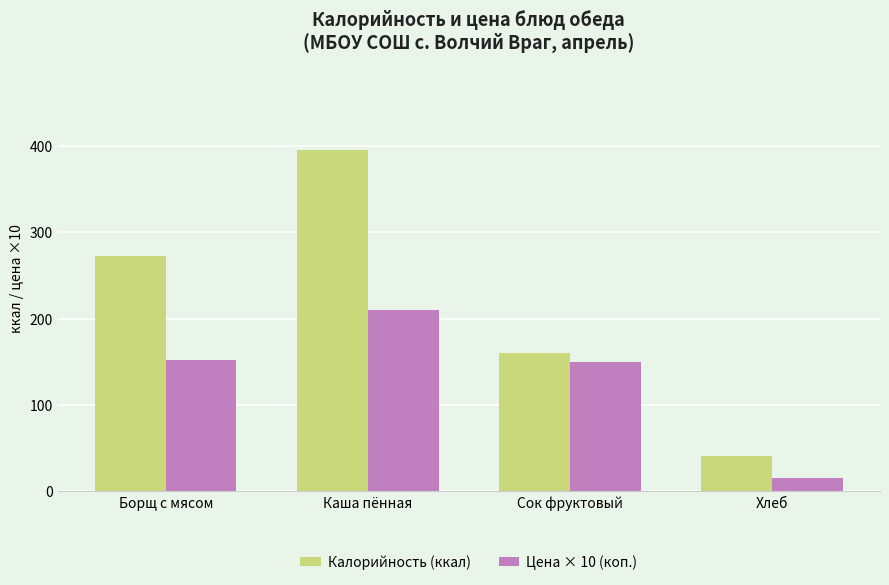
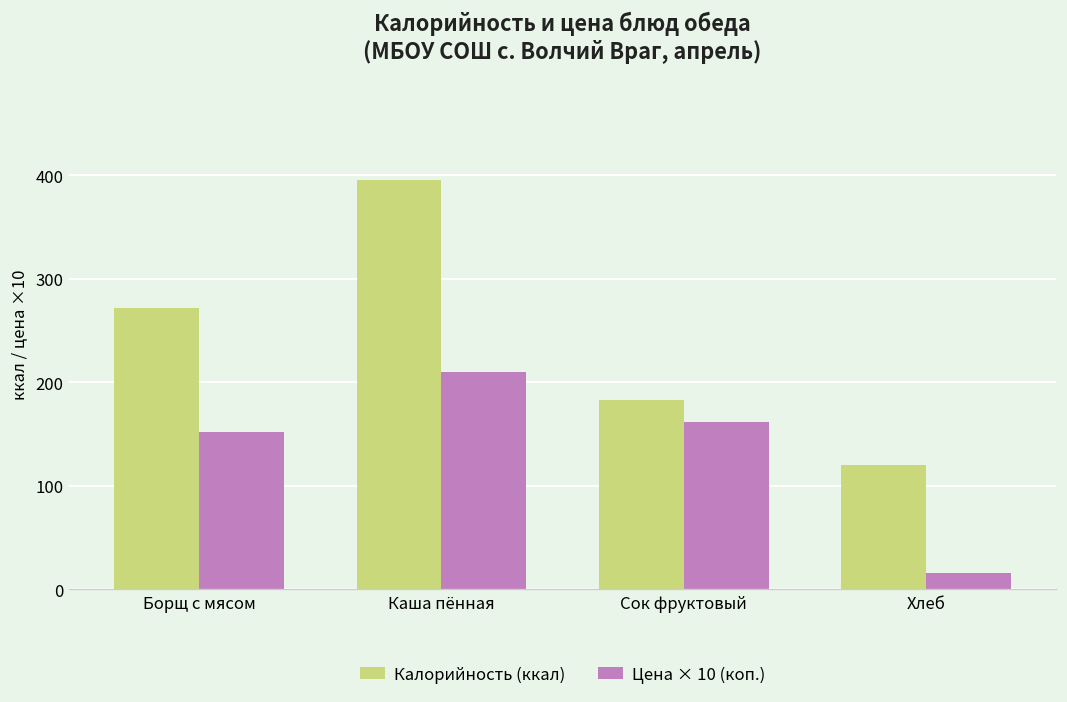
Калорийность (ккал), Сок фруктовый: 160 -> 180
Цена × 10 (коп.), Сок фруктовый: 150 -> 160
Калорийность (ккал), Хлеб: 40 -> 120
